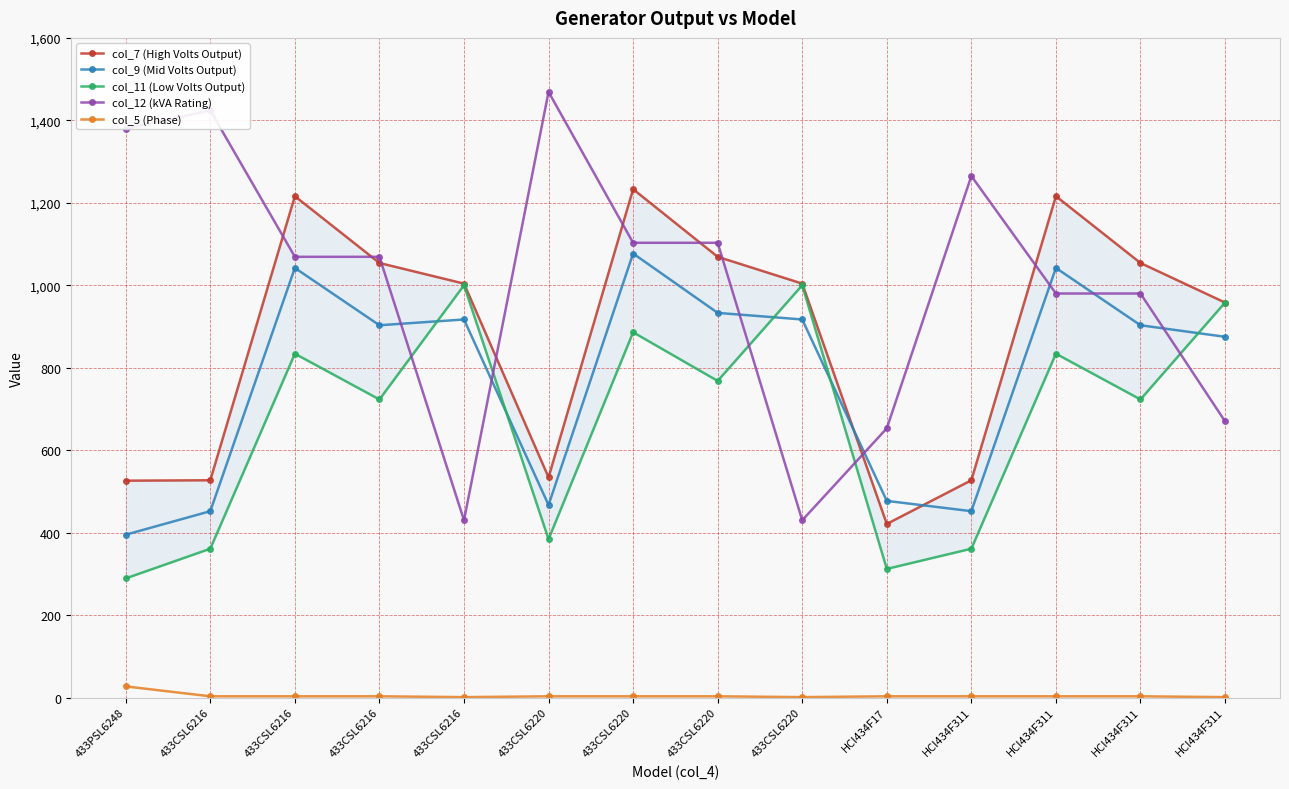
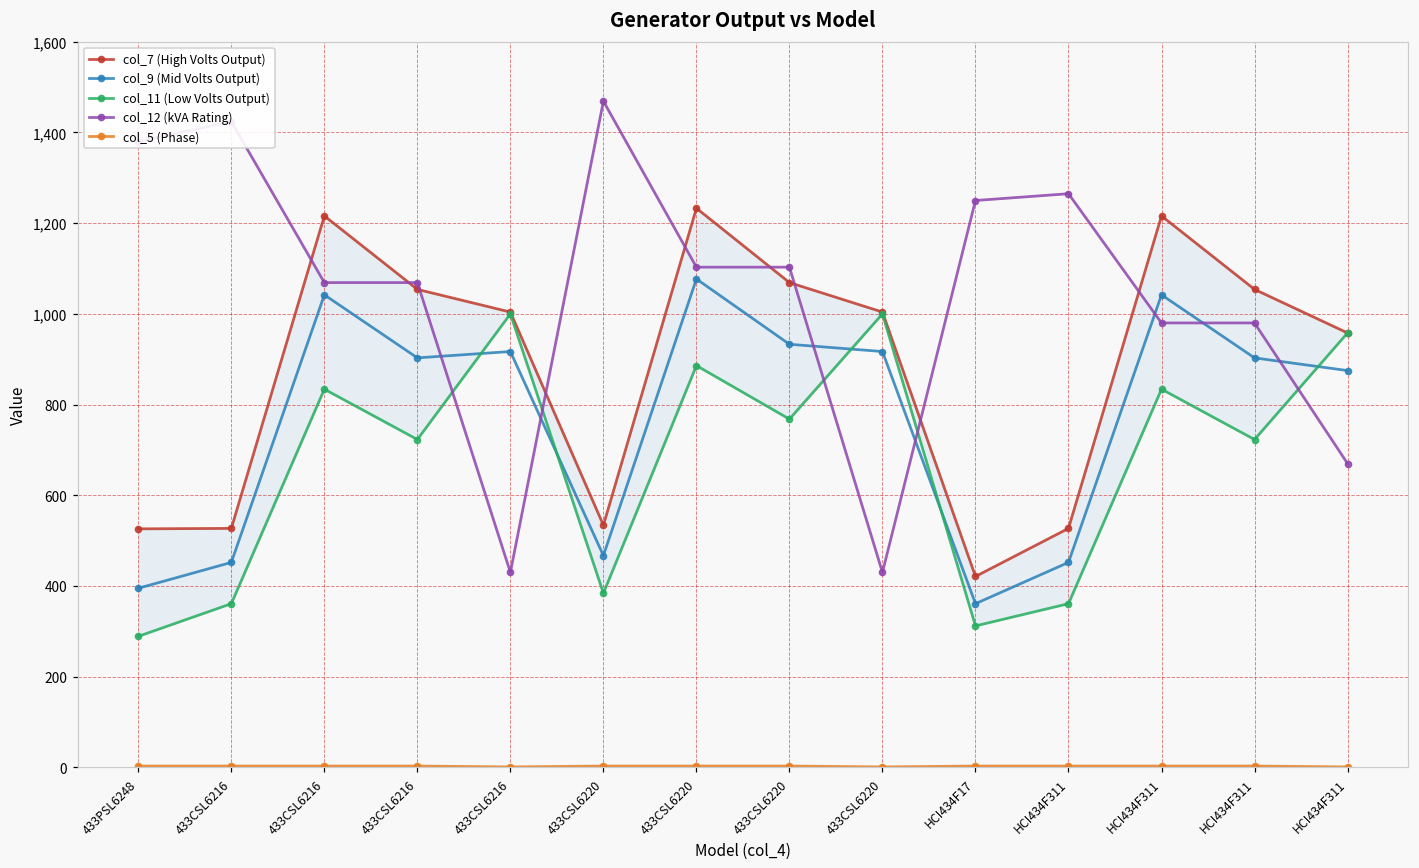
col_5 (Phase), 433PSL6248: 30 -> 0
col_9 (Mid Volts Output), HCI434F17: 480 -> 360
col_12 (kVA Rating), HCI434F17: 650 -> 1,250
